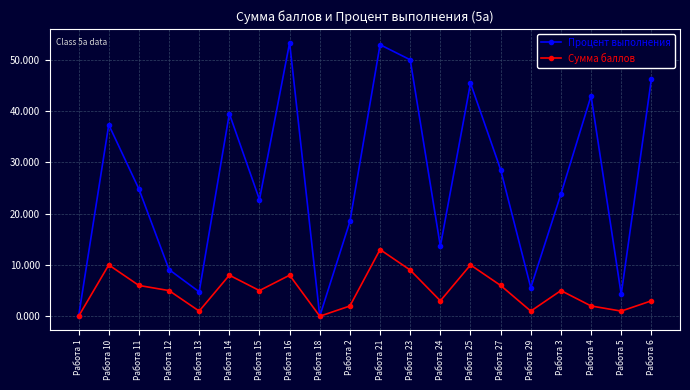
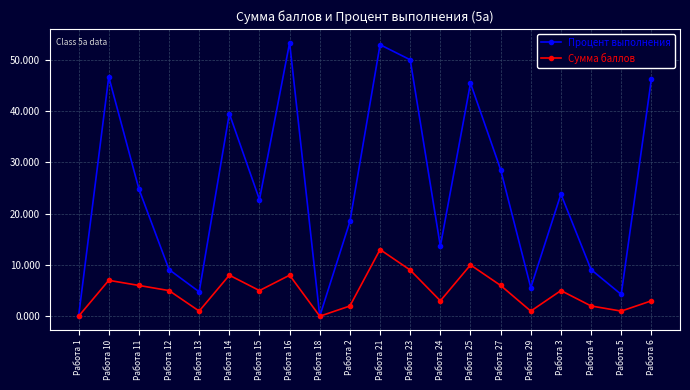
Процент выполнения, Работа 10: 37 -> 47
Сумма баллов, Работа 10: 10 -> 7
Процент выполнения, Работа 4: 43 -> 9
